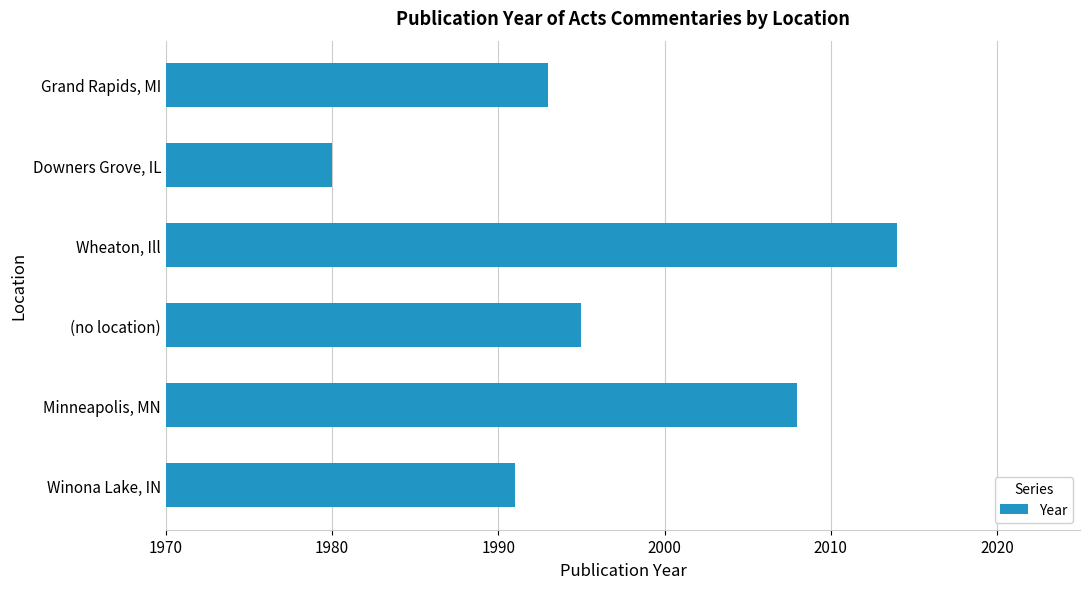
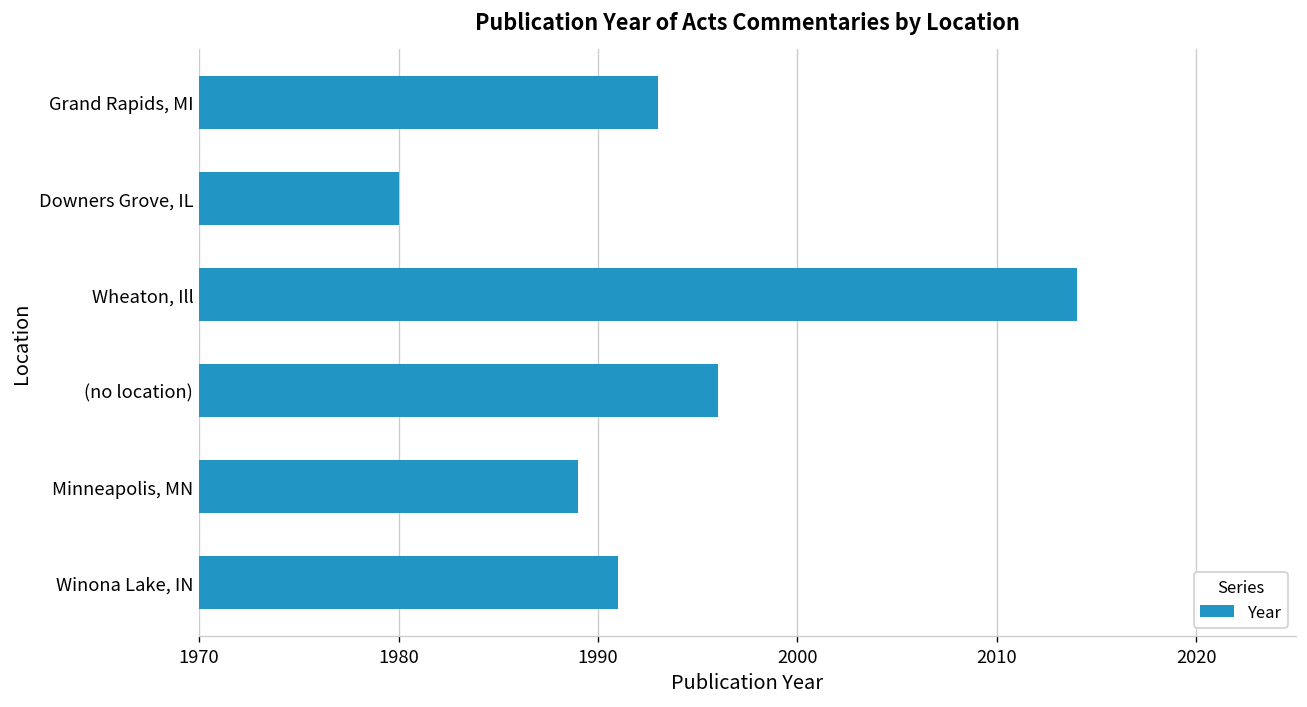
(no location): 1995 -> 1996
Minneapolis, MN: 2008 -> 1989
